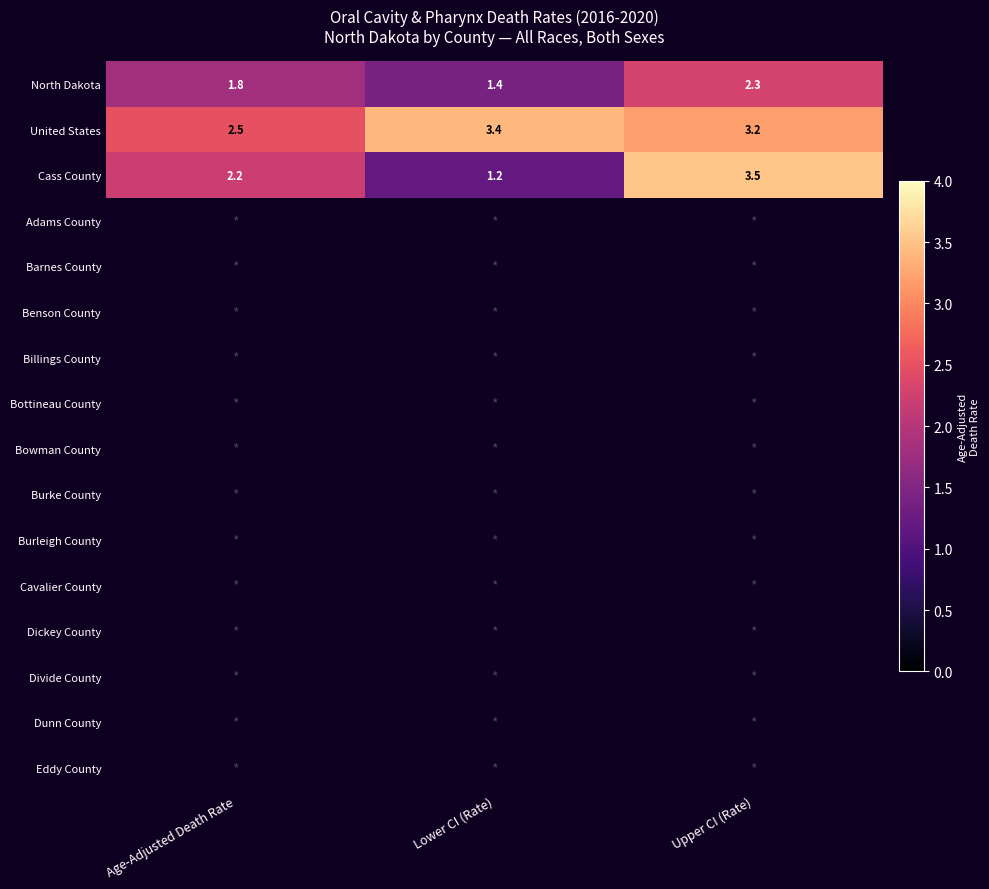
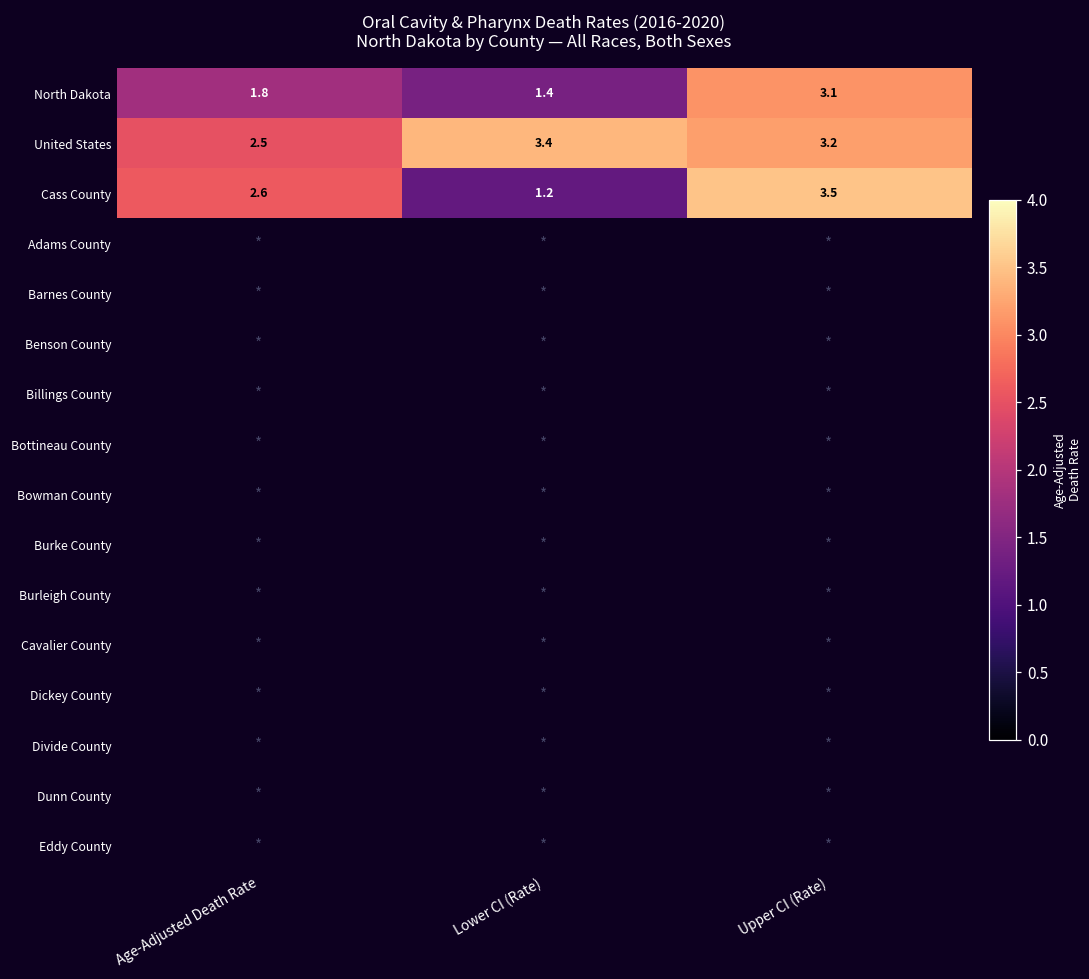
North Dakota, Upper CI (Rate): 2.3 -> 3.1
Cass County, Age-Adjusted Death Rate: 2.2 -> 2.6
